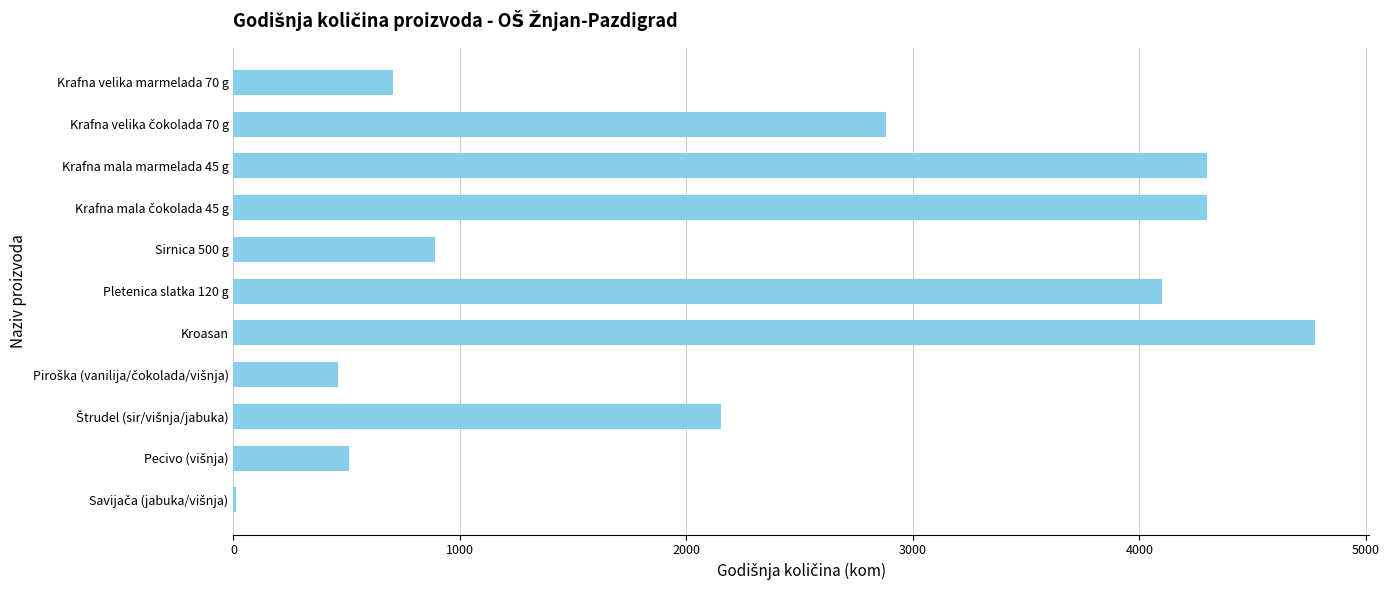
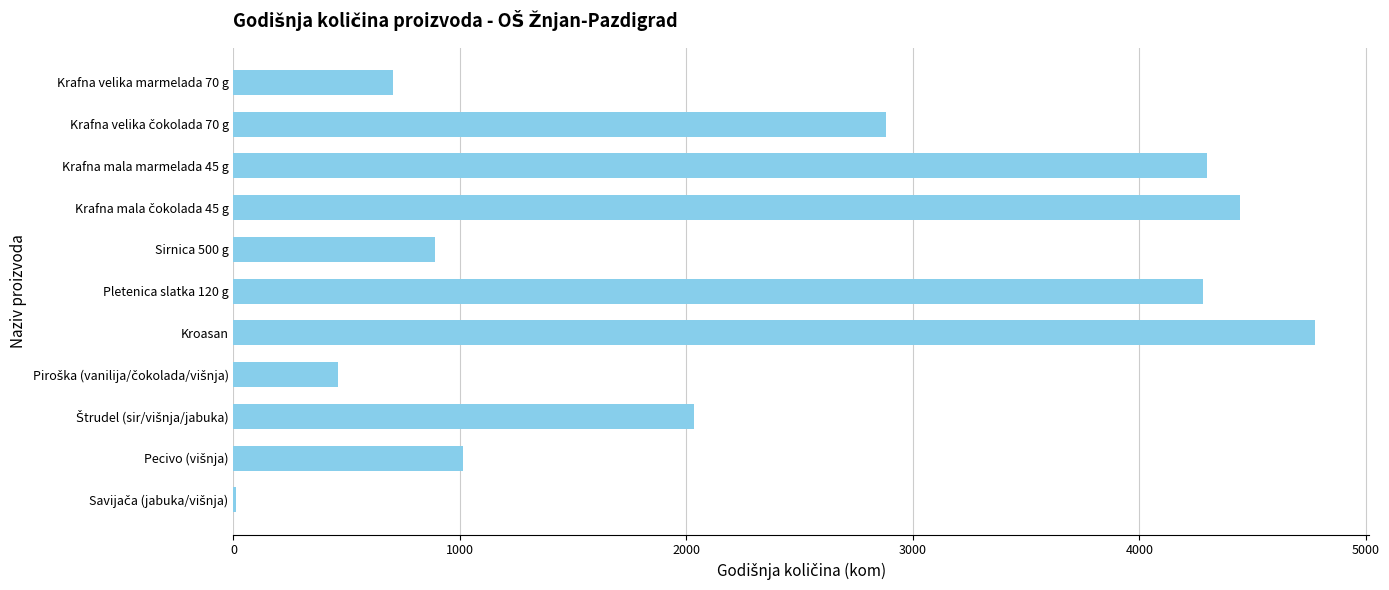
Krafna mala čokolada 45 g: 4300 -> 4450
Pletenica slatka 120 g: 4100 -> 4280
Štrudel (sir/višnja/jabuka): 2150 -> 2030
Pecivo (višnja): 510 -> 1010
